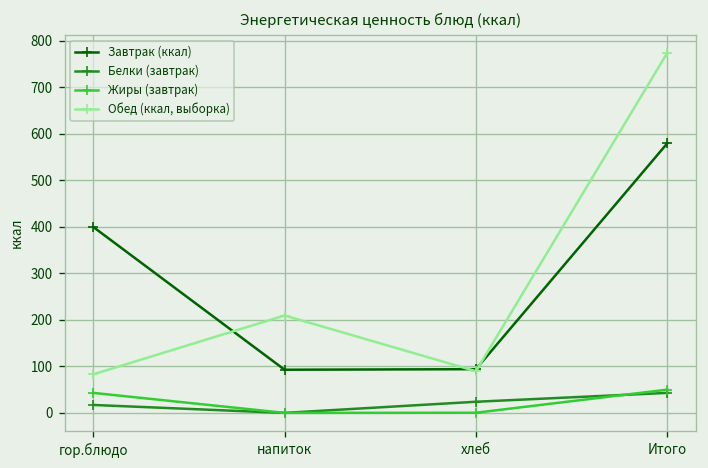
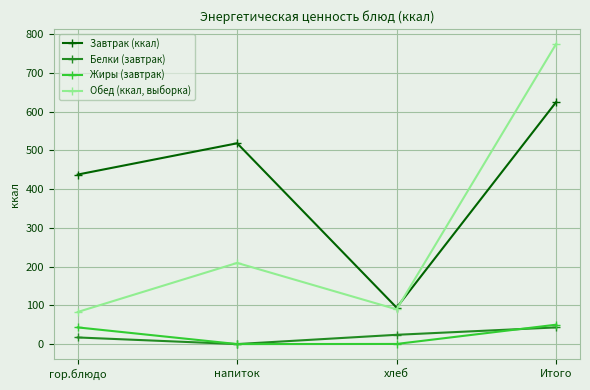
Завтрак (ккал), гор.блюдо: 400 -> 440
Завтрак (ккал), напиток: 90 -> 520
Завтрак (ккал), Итого: 580 -> 620
